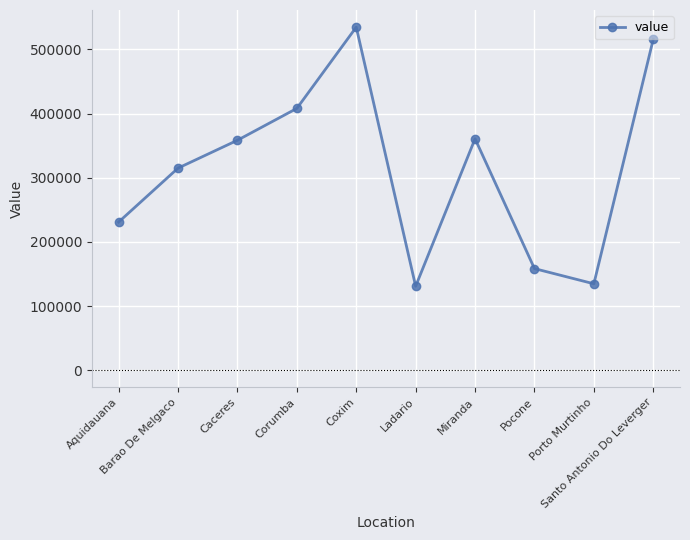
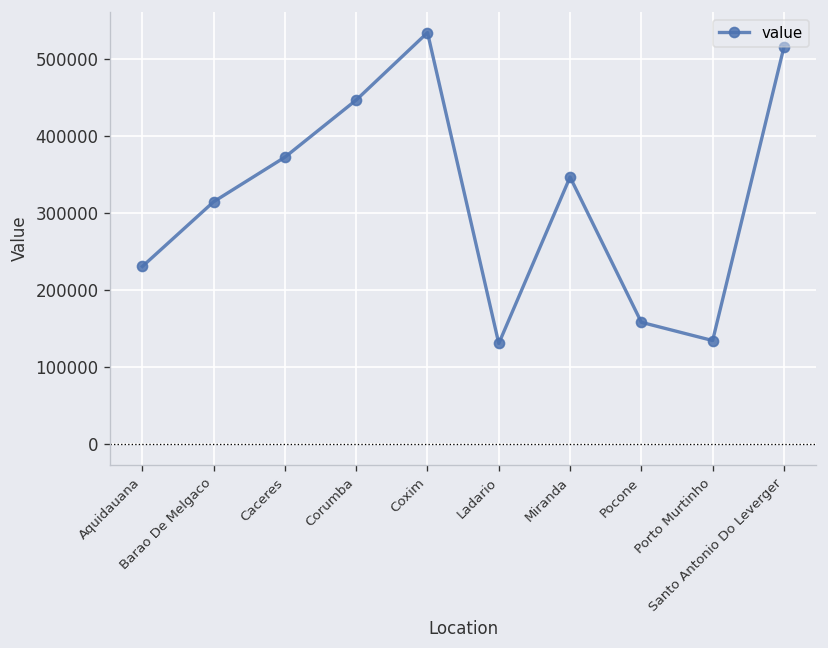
Caceres: 360000 -> 370000
Corumba: 410000 -> 450000
Miranda: 360000 -> 350000
